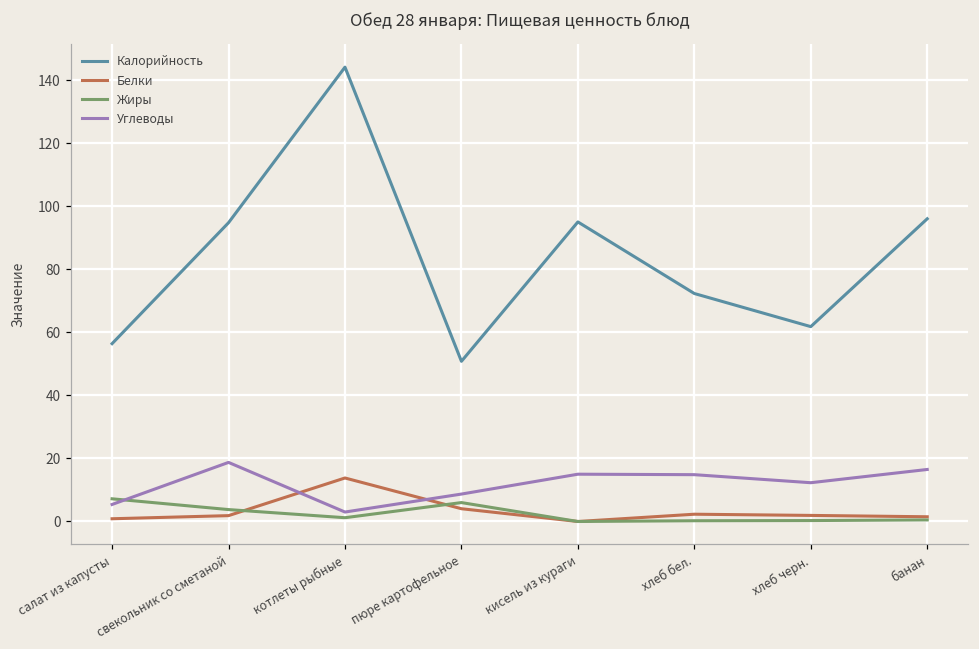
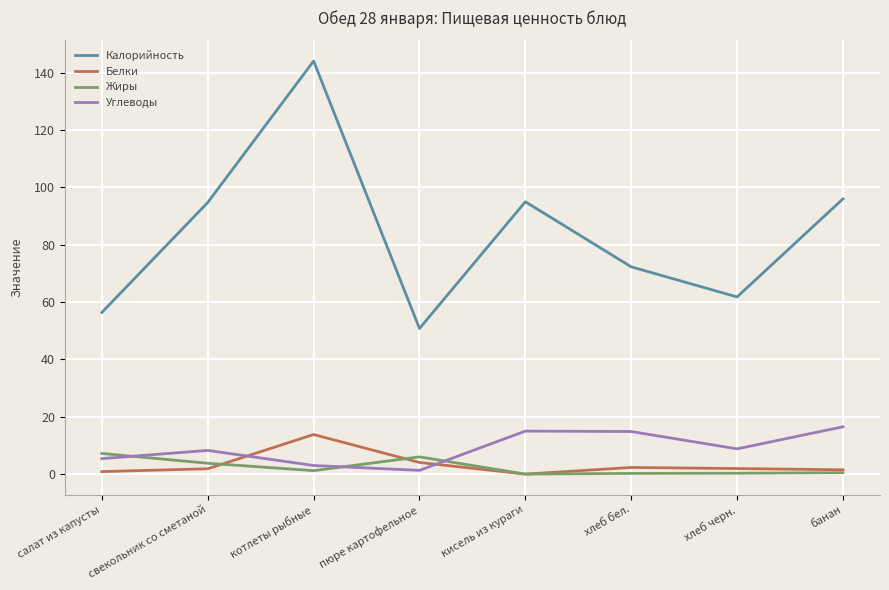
Углеводы, свекольник со сметаной: 19 -> 8
Углеводы, пюре картофельное: 9 -> 1
Углеводы, хлеб черн.: 12 -> 9
